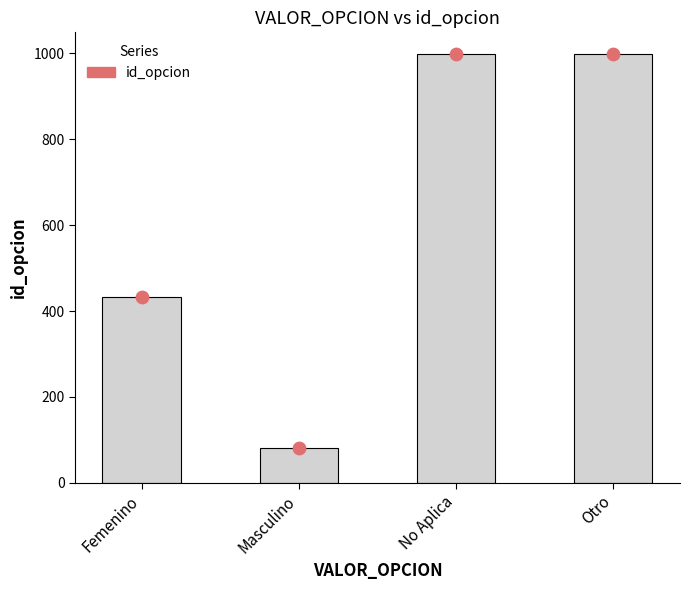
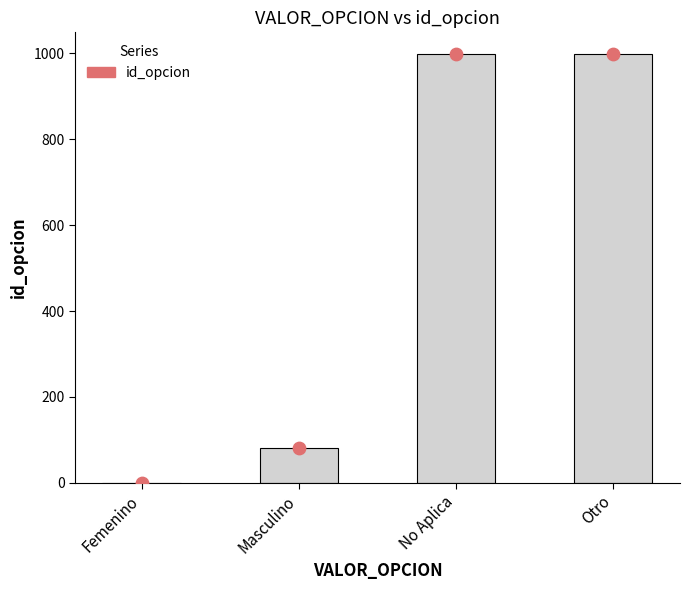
Femenino: 430 -> 0
